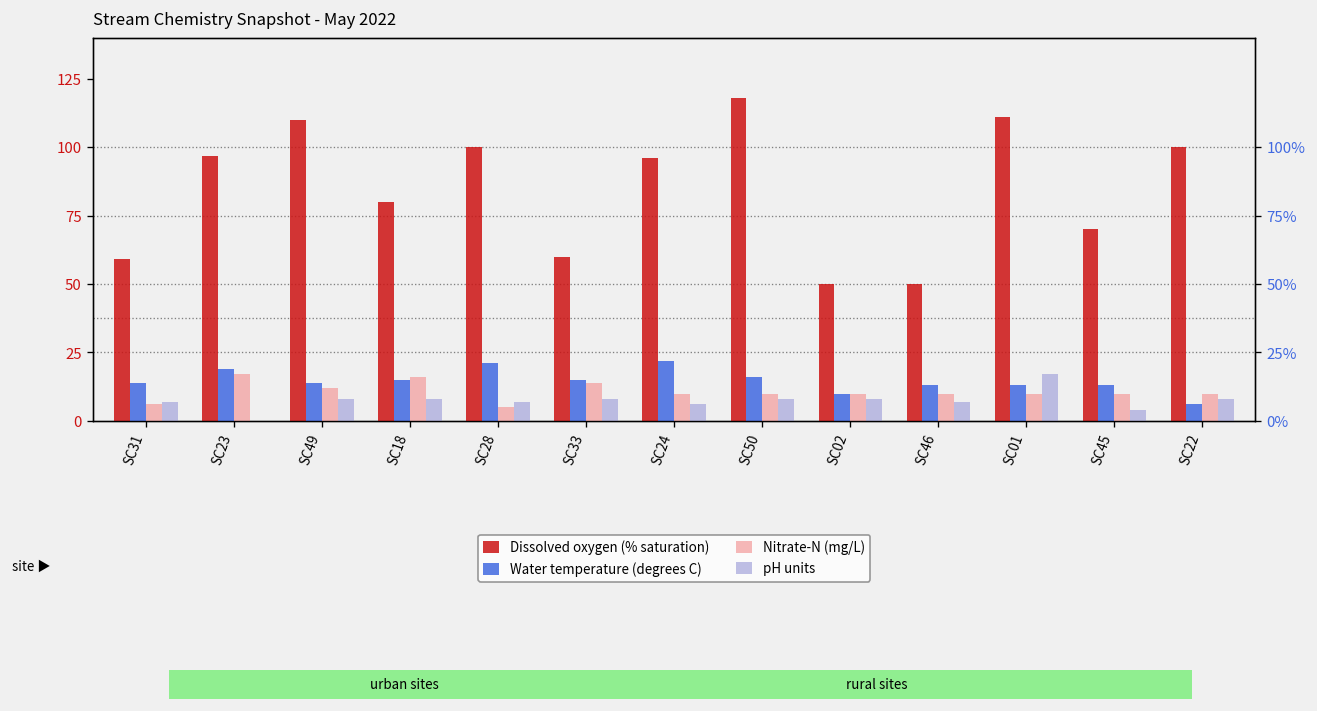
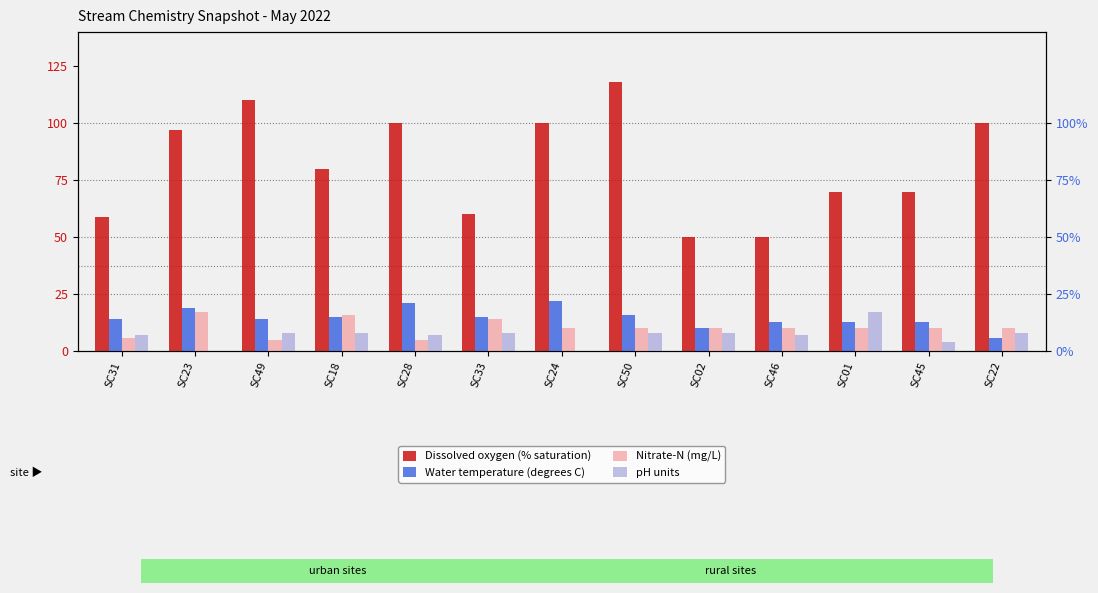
Stream Chemistry Snapshot - May 2022, Nitrate-N (mg/L), SC49: 12 -> 5
Stream Chemistry Snapshot - May 2022, Dissolved oxygen (% saturation), SC24: 96 -> 100
Stream Chemistry Snapshot - May 2022, pH units, SC24: 6 -> 0
Stream Chemistry Snapshot - May 2022, Dissolved oxygen (% saturation), SC01: 111 -> 70
